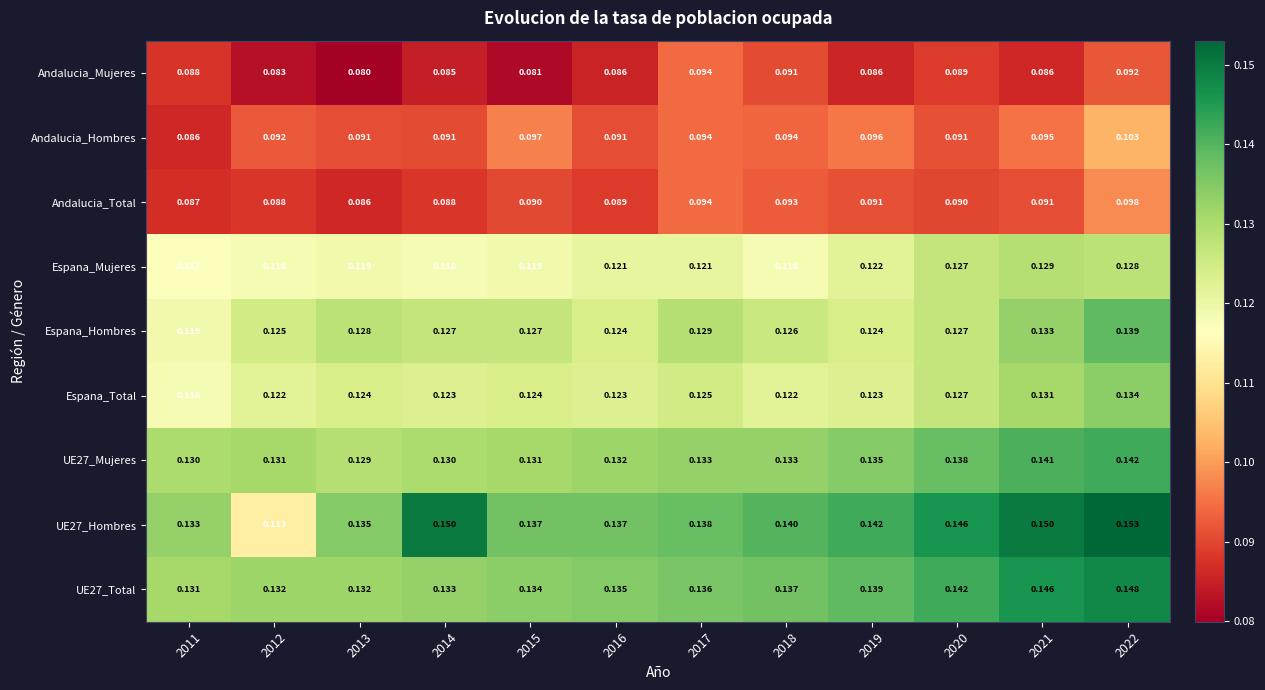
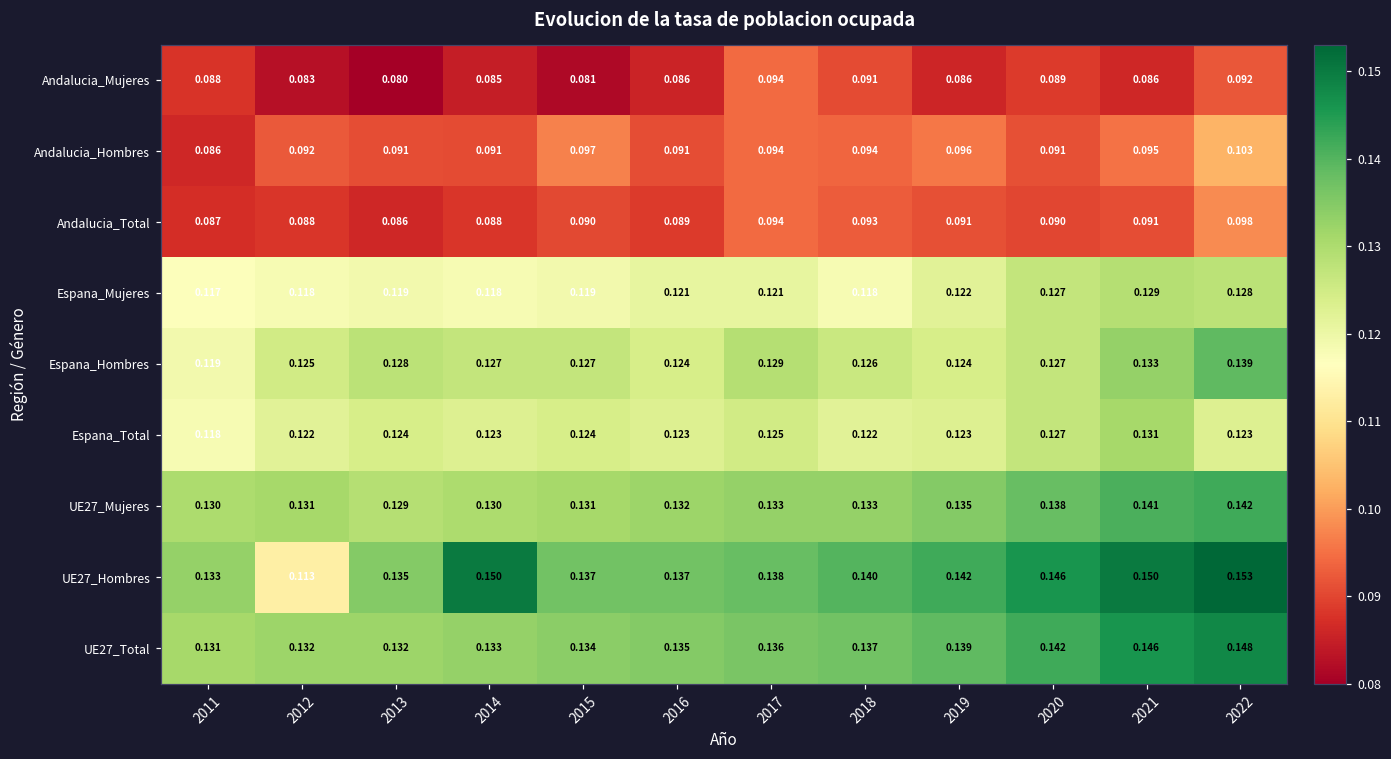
Espana_Total, 2022: 0.134 -> 0.123
